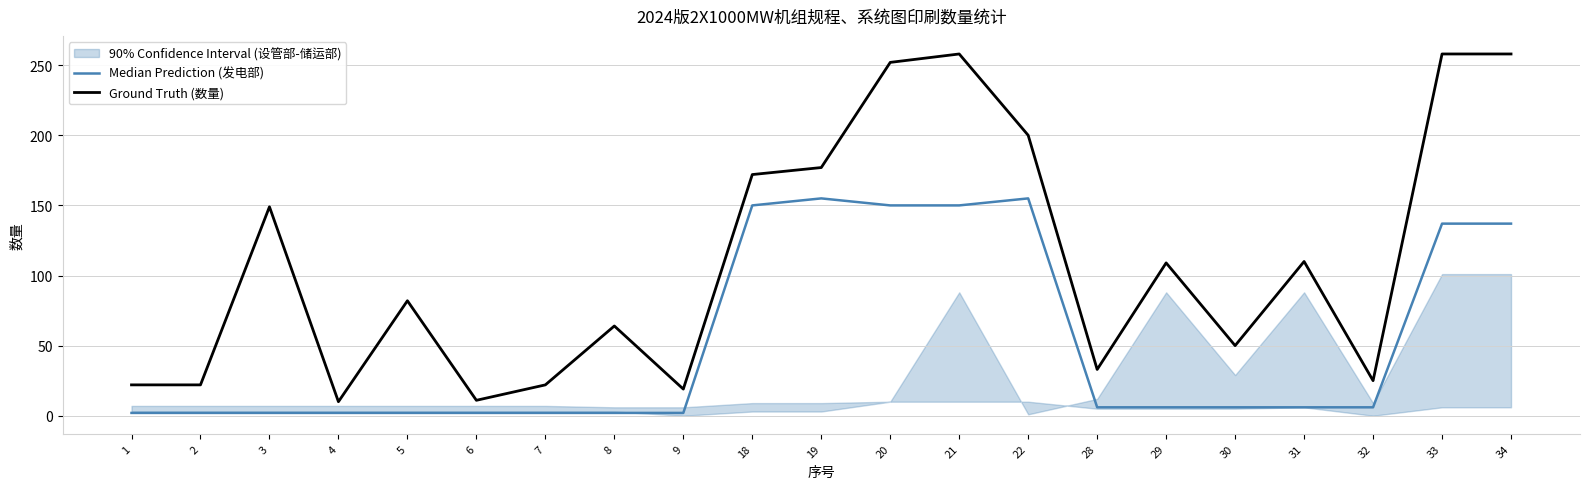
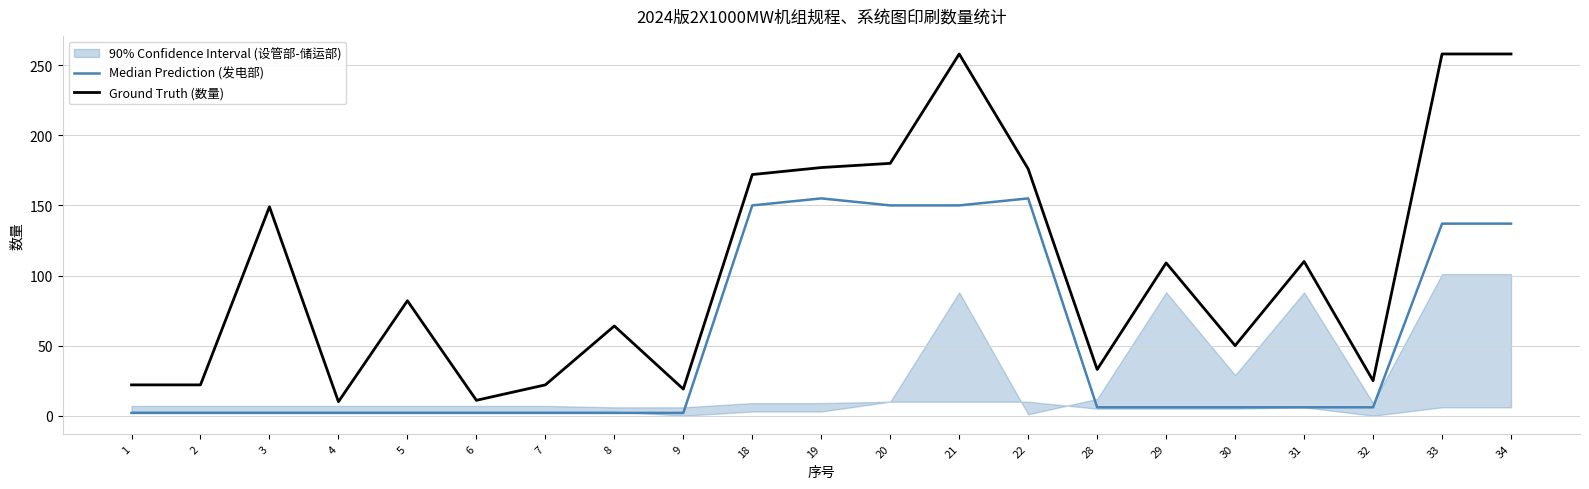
Ground Truth (数量), 20: 252 -> 180
Ground Truth (数量), 22: 200 -> 176
